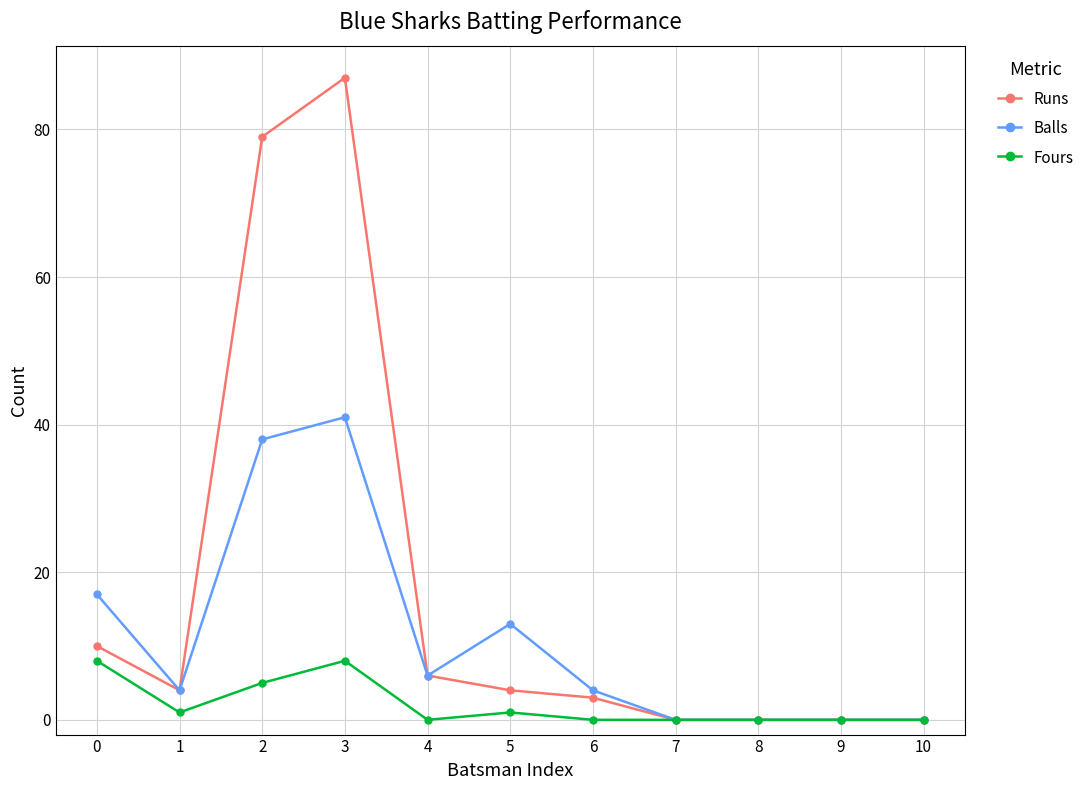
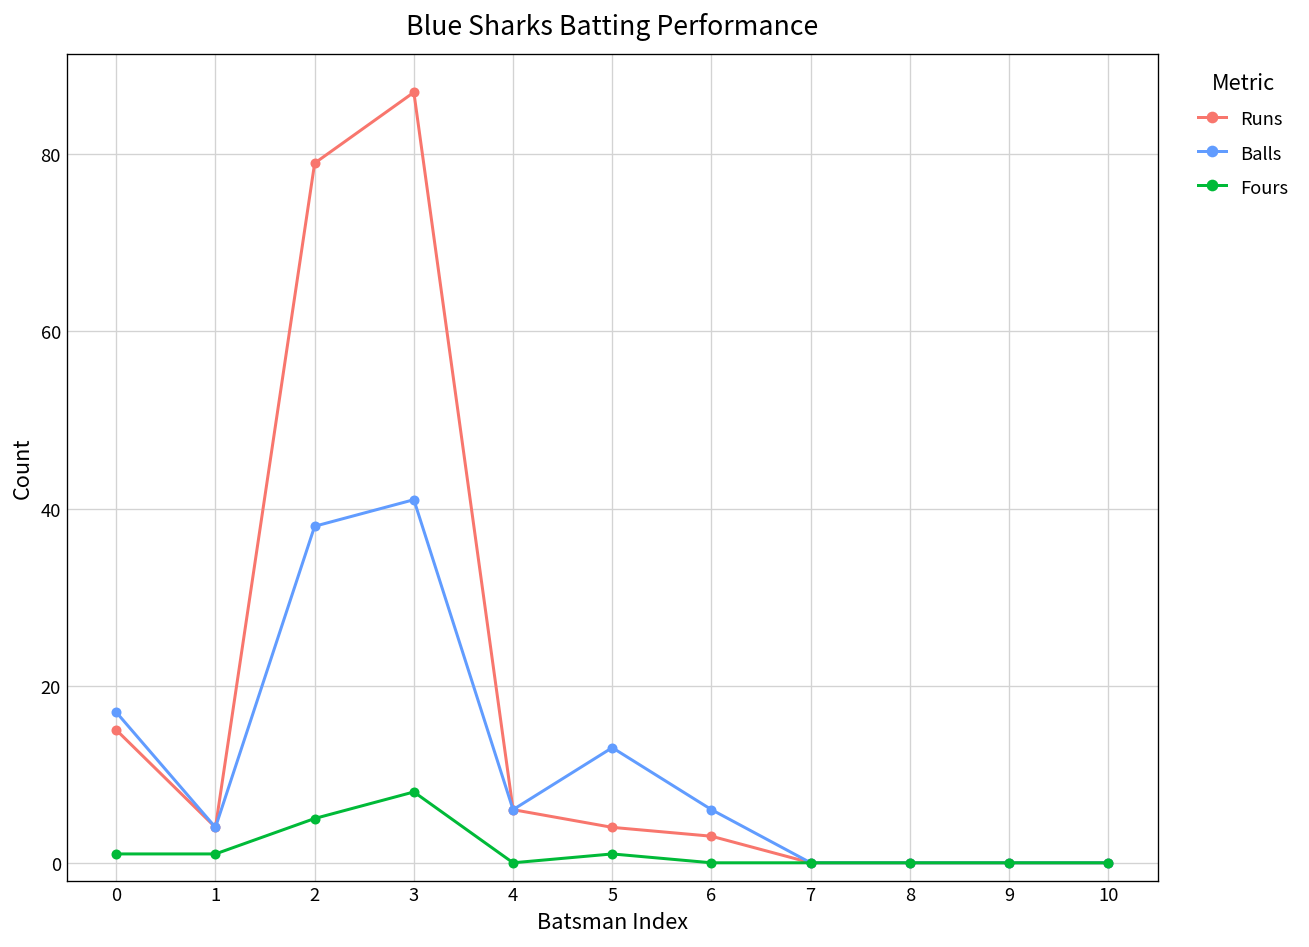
Runs, 0: 10 -> 15
Fours, 0: 8 -> 1
Balls, 6: 4 -> 6
